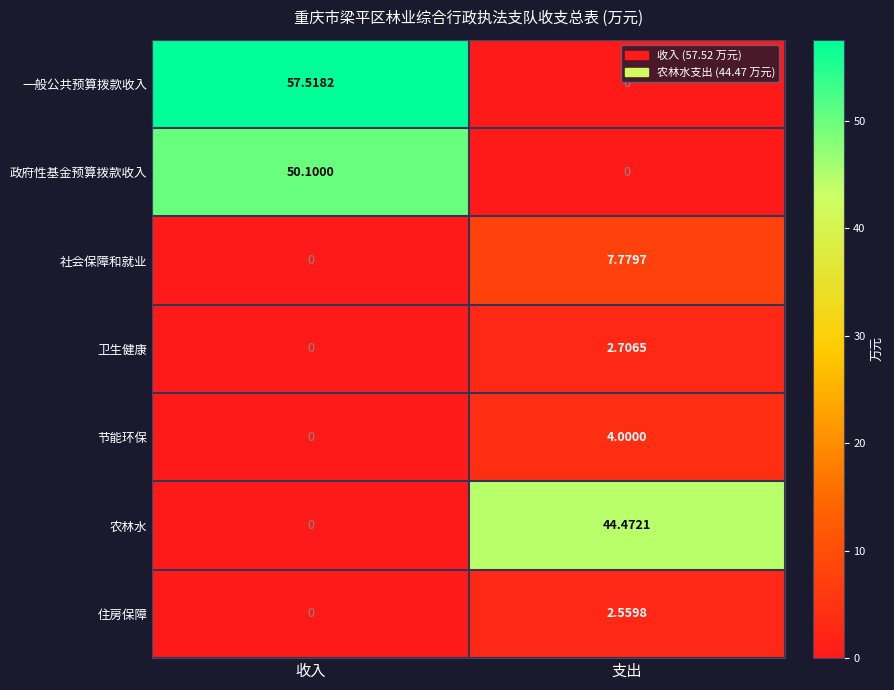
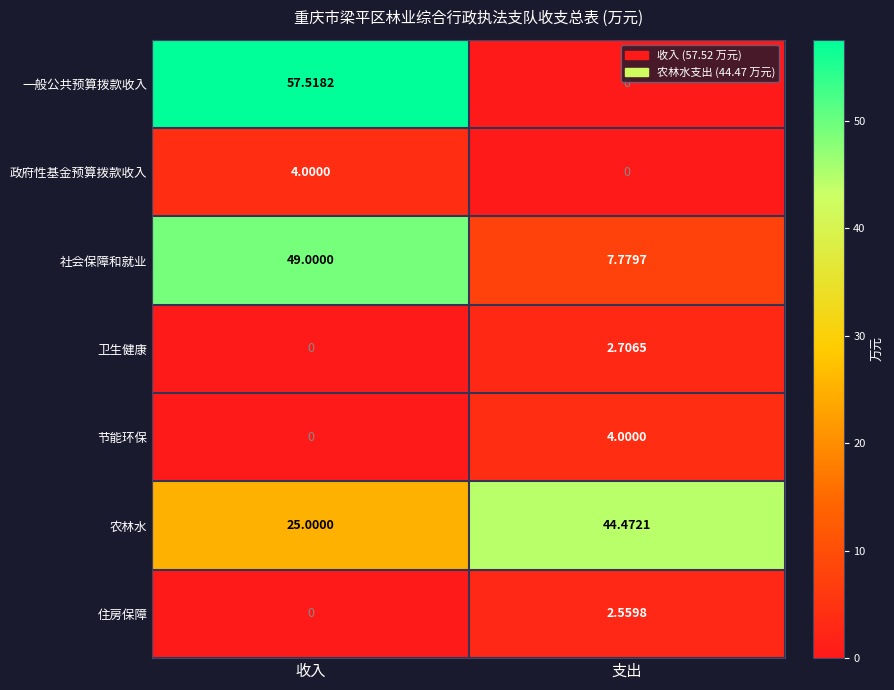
政府性基金预算拨款收入, 收入: 50.1000 -> 4.0000
社会保障和就业, 收入: 0 -> 49.0000
农林水, 收入: 0 -> 25.0000
